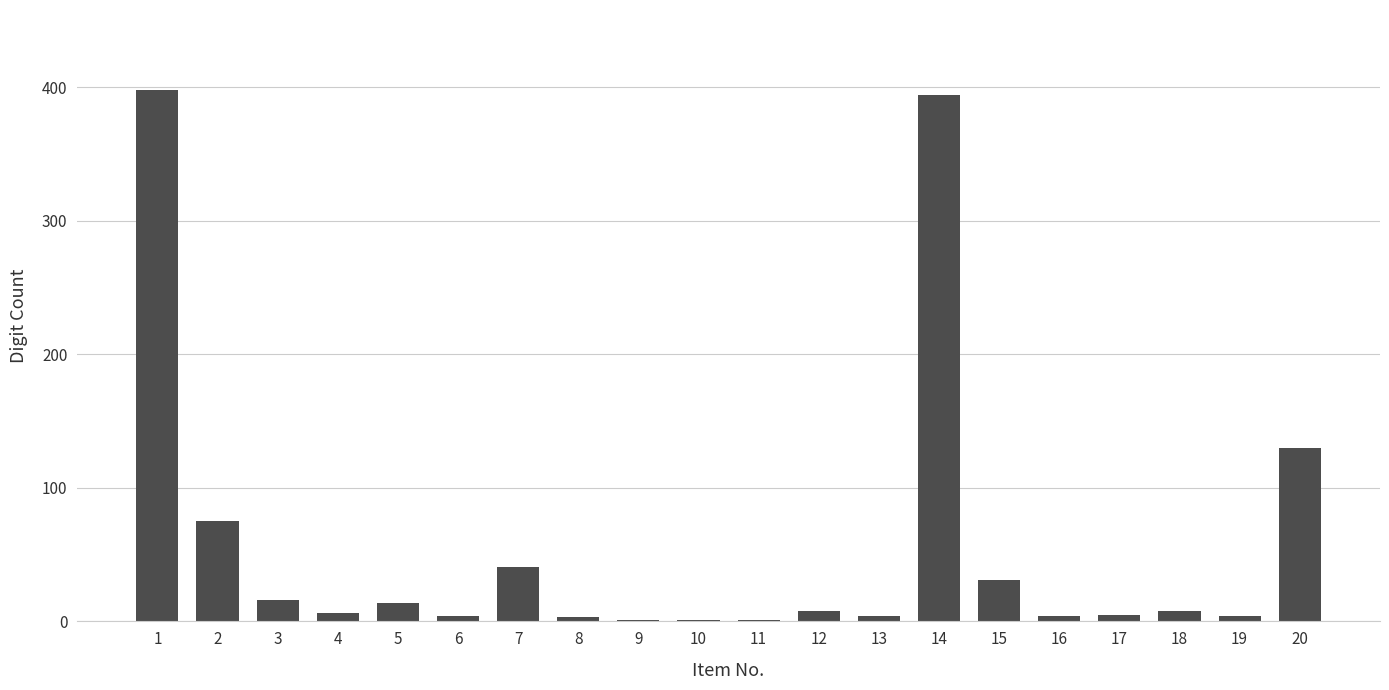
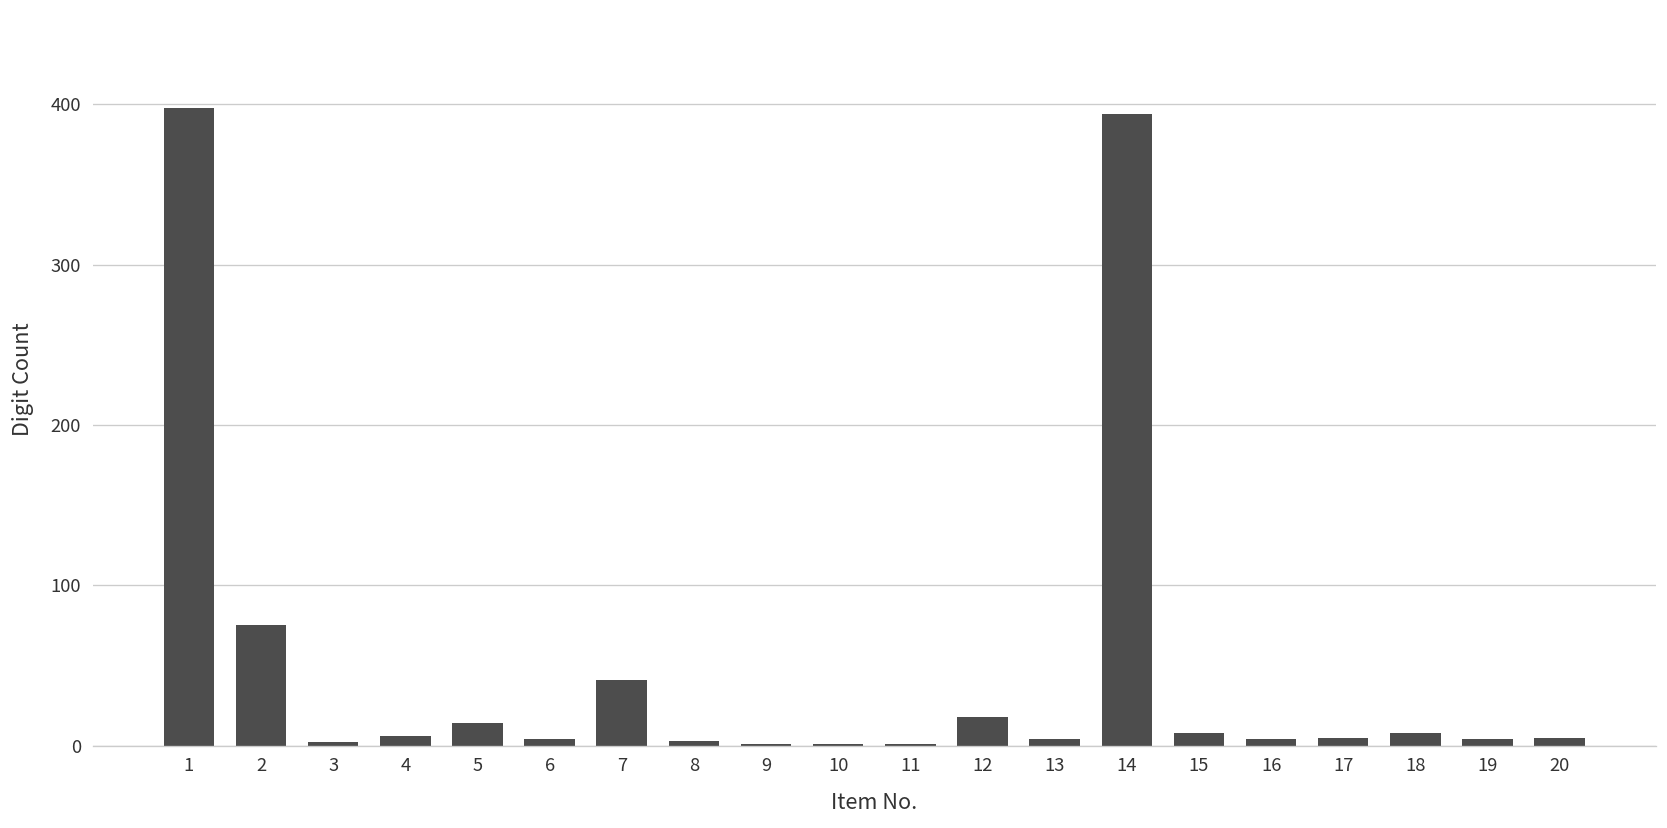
3: 16 -> 2
12: 8 -> 18
15: 31 -> 8
20: 130 -> 5
